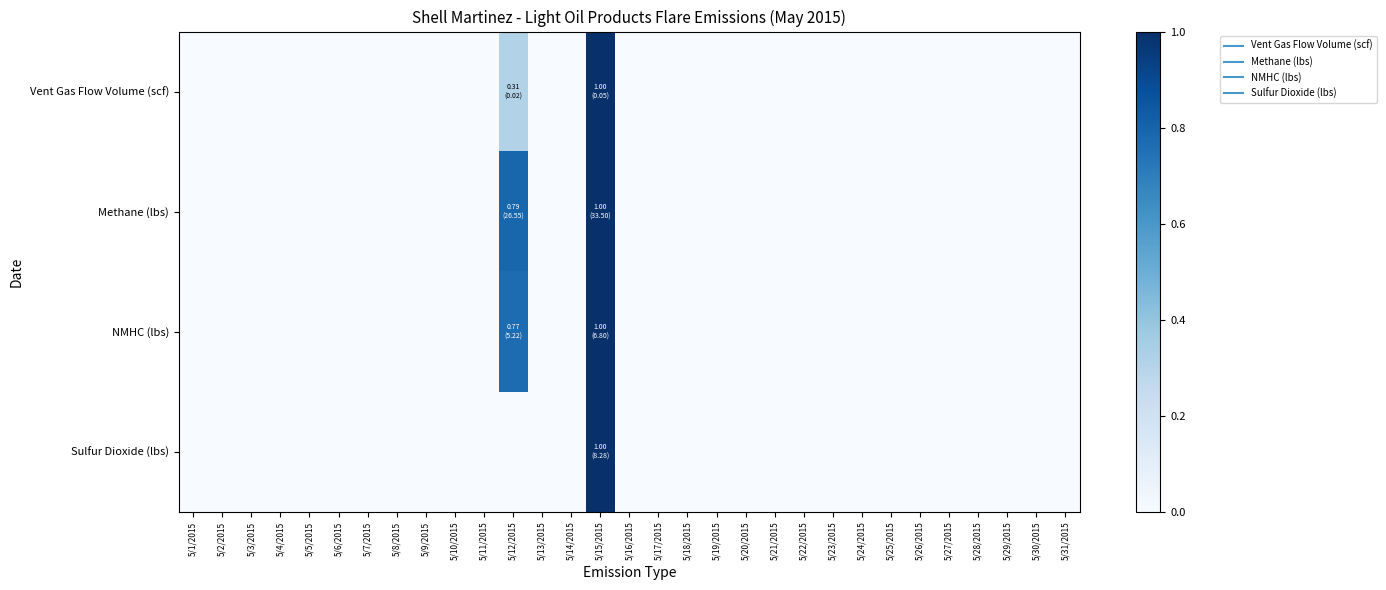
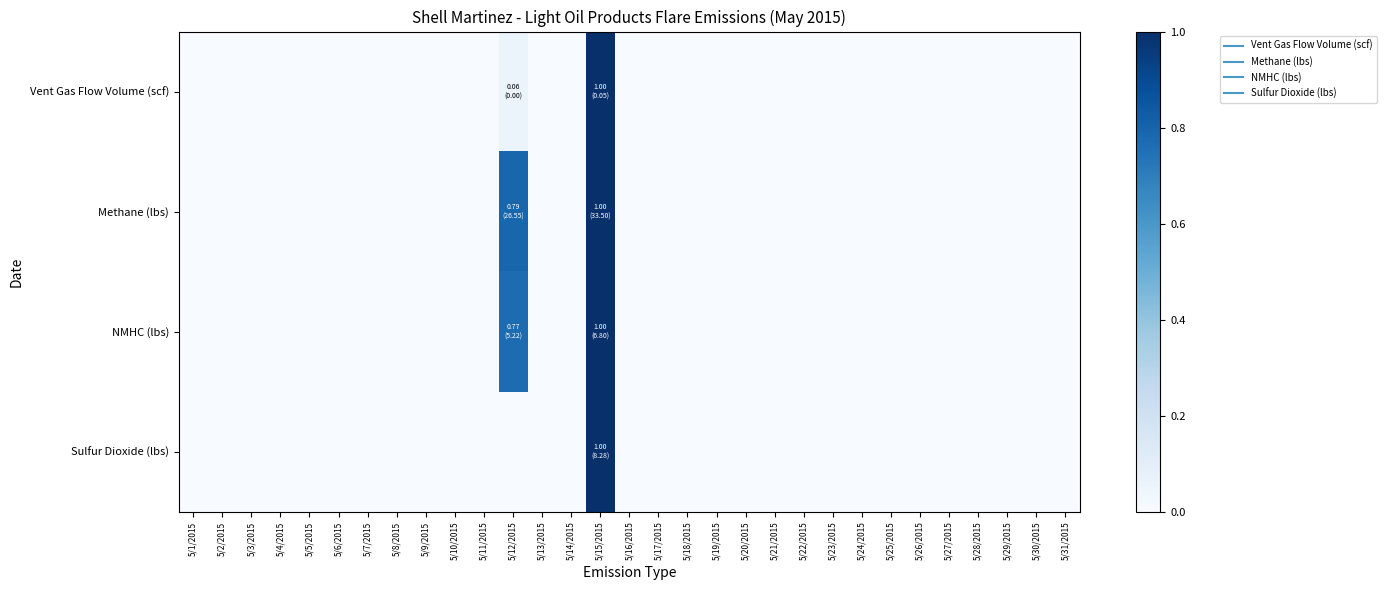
Vent Gas Flow Volume (scf), 5/12/2015: 0.31 (0.02) -> 0.06 (0.00)
